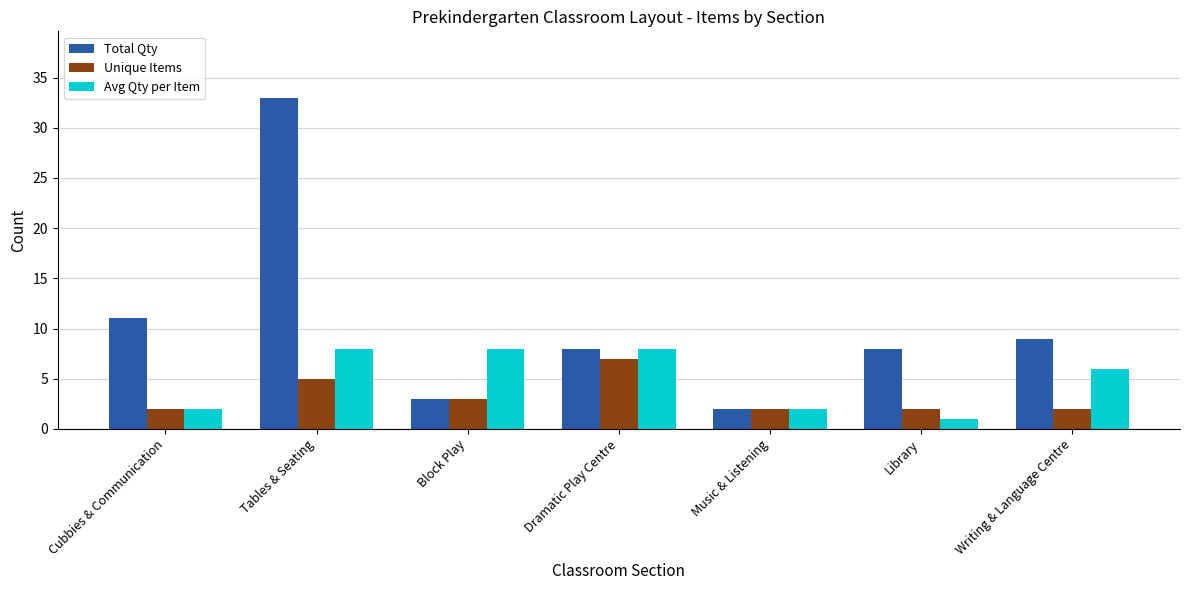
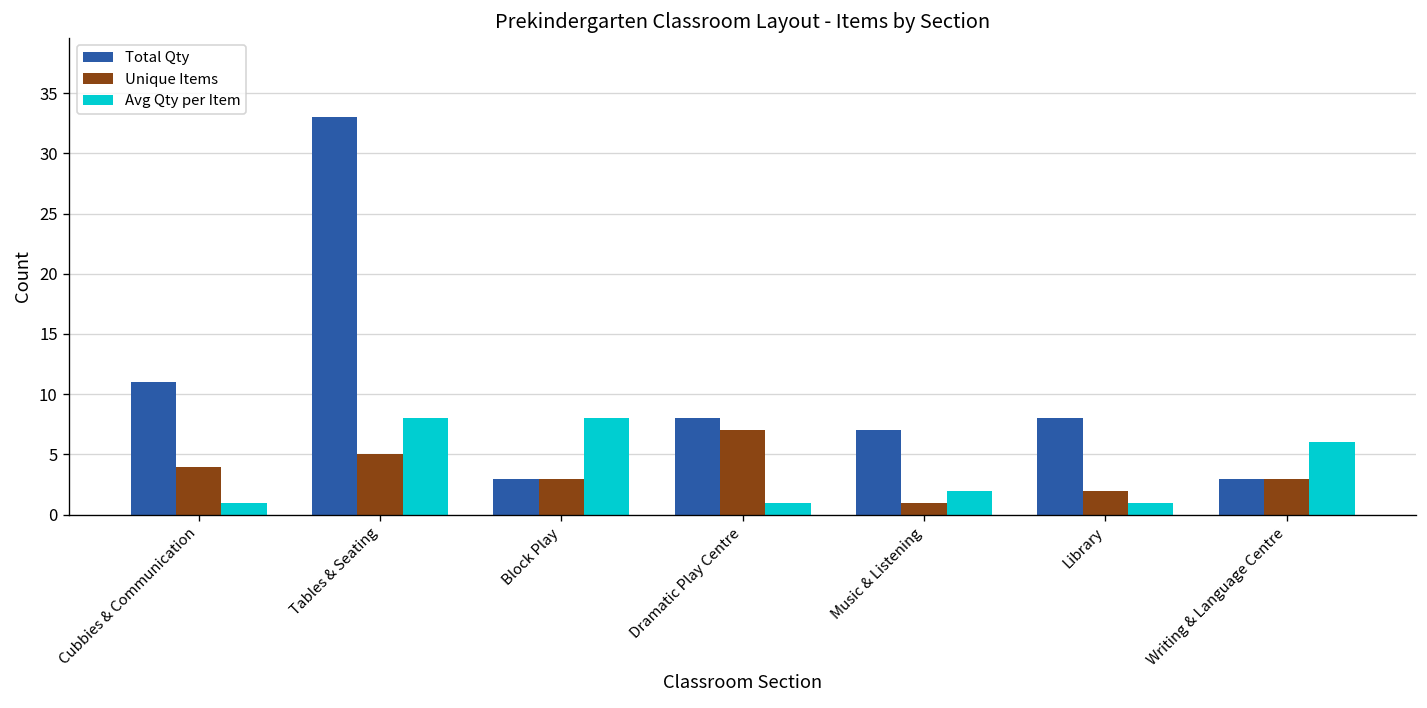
Unique Items, Cubbies & Communication: 2 -> 4
Avg Qty per Item, Cubbies & Communication: 2 -> 1
Avg Qty per Item, Dramatic Play Centre: 8 -> 1
Total Qty, Music & Listening: 2 -> 7
Unique Items, Music & Listening: 2 -> 1
Total Qty, Writing & Language Centre: 9 -> 3
Unique Items, Writing & Language Centre: 2 -> 3
